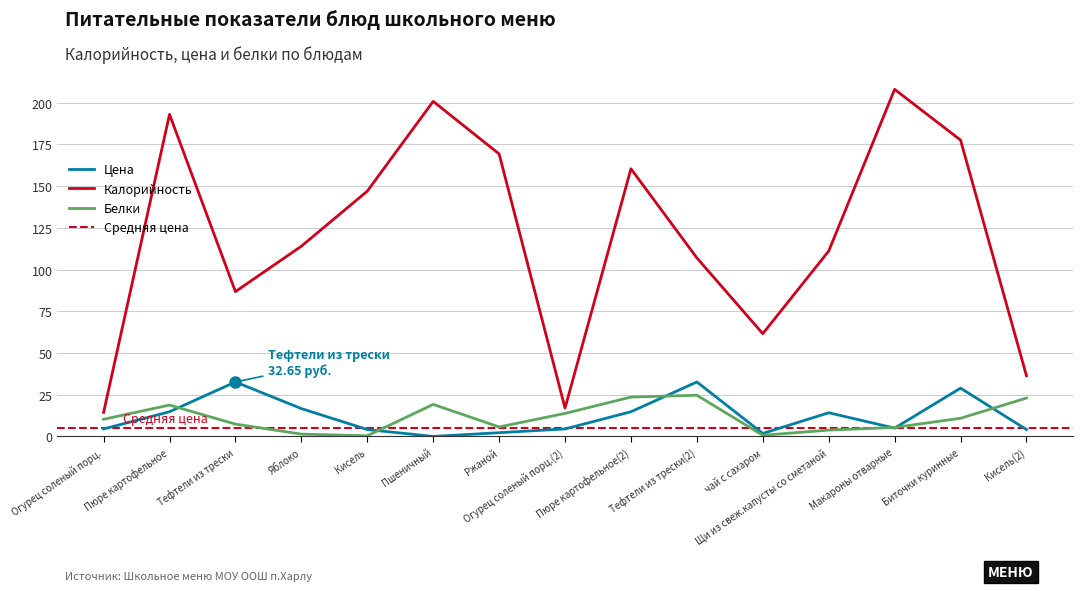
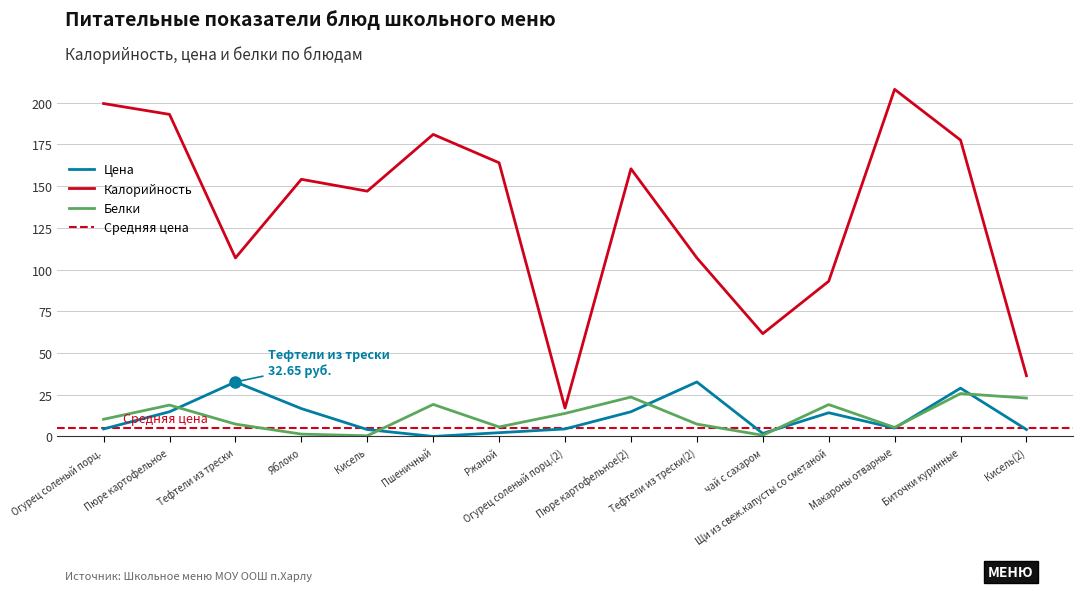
Калорийность, Огурец соленый порц.: 14 -> 200
Калорийность, Тефтели из трески: 87 -> 107
Калорийность, Яблоко: 114 -> 154
Калорийность, Пшеничный: 201 -> 181
Калорийность, Ржаной: 169 -> 164
Белки, Тефтели из трески(2): 25 -> 7
Калорийность, Щи из свеж.капусты со сметаной: 111 -> 93
Белки, Щи из свеж.капусты со сметаной: 4 -> 19
Белки, Биточки куринные: 11 -> 26
